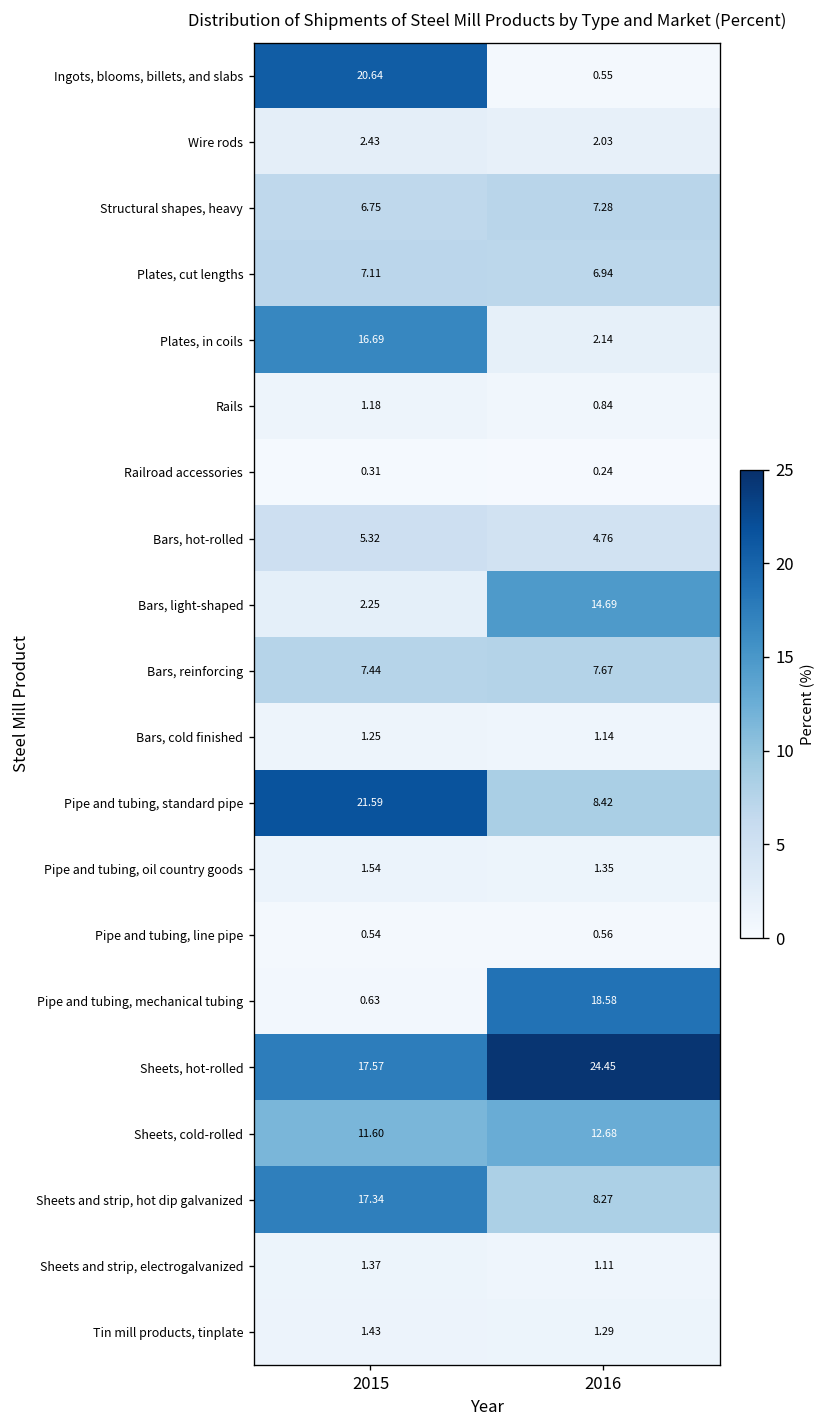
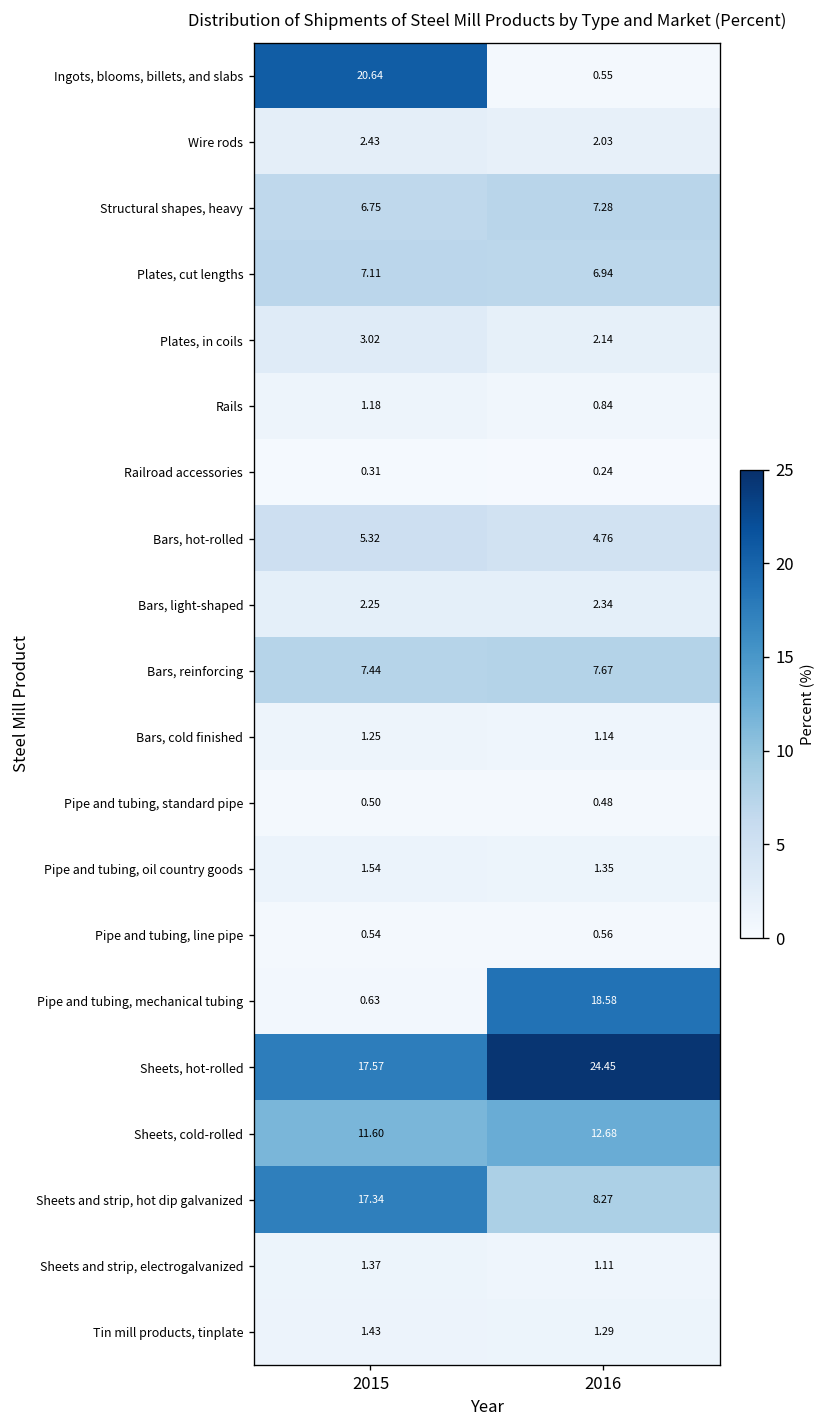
Plates, in coils, 2015: 16.69 -> 3.02
Bars, light-shaped, 2016: 14.69 -> 2.34
Pipe and tubing, standard pipe, 2015: 21.59 -> 0.50
Pipe and tubing, standard pipe, 2016: 8.42 -> 0.48
